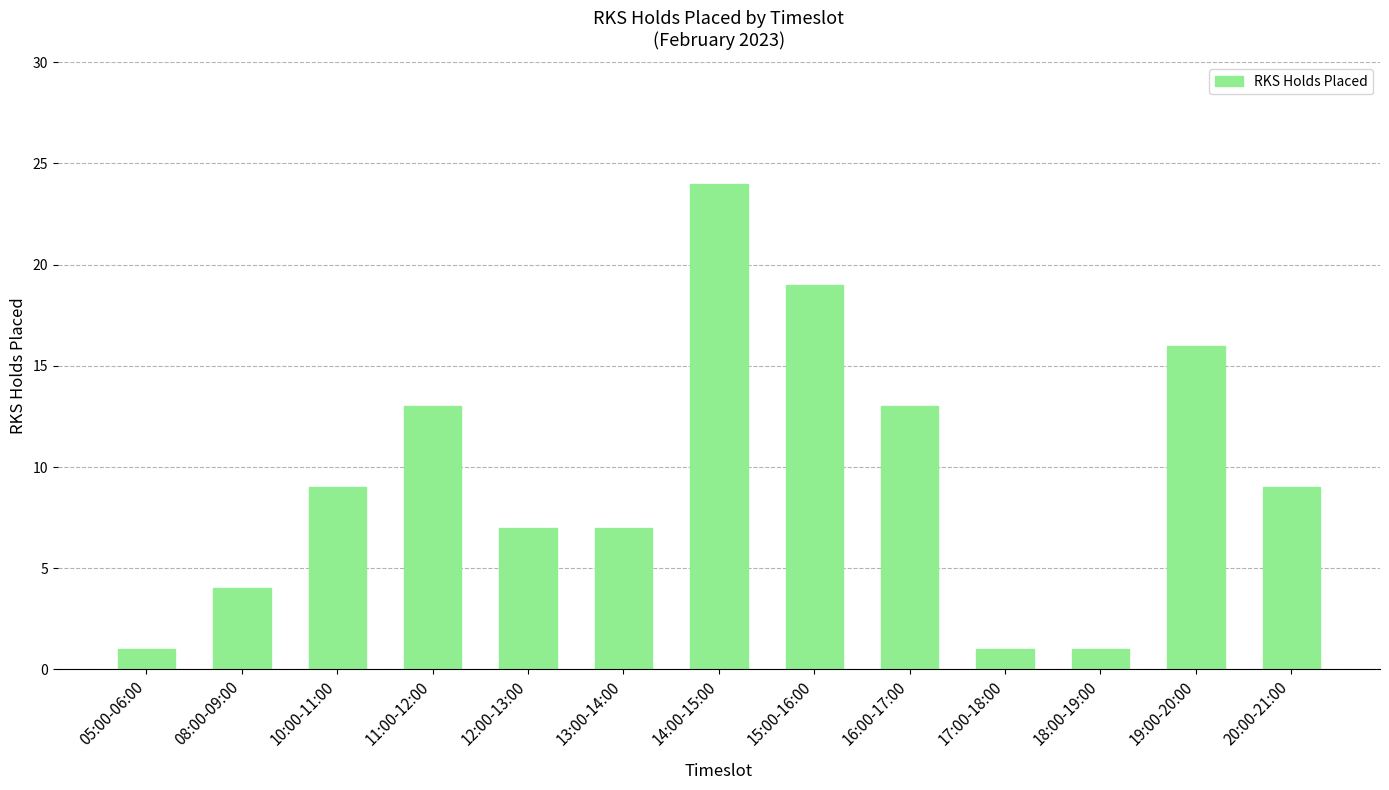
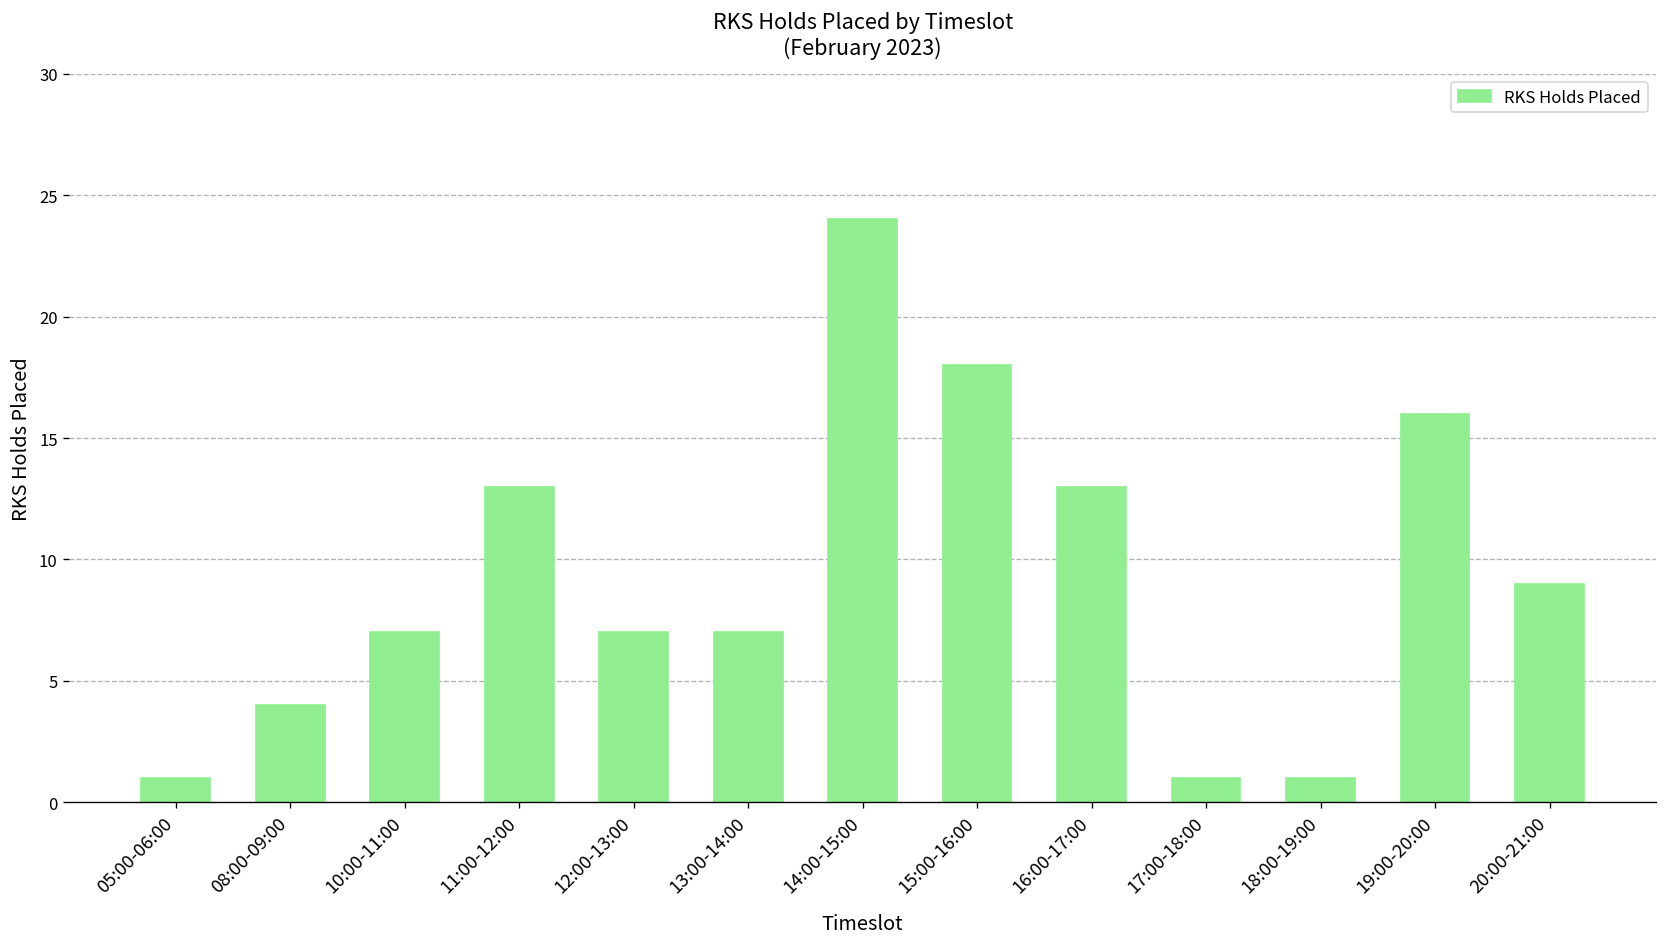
10:00-11:00: 9 -> 7
15:00-16:00: 19 -> 18
